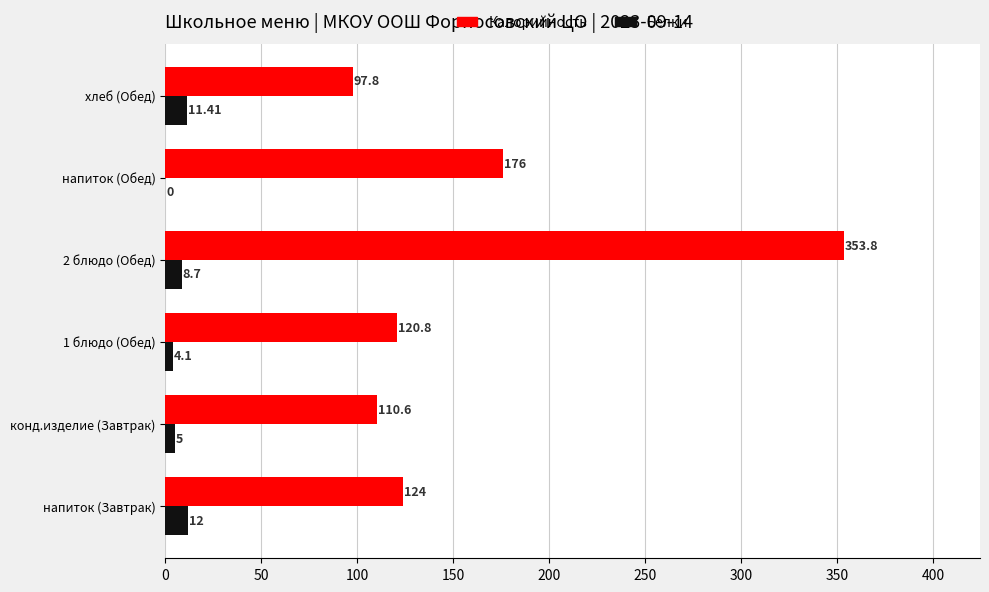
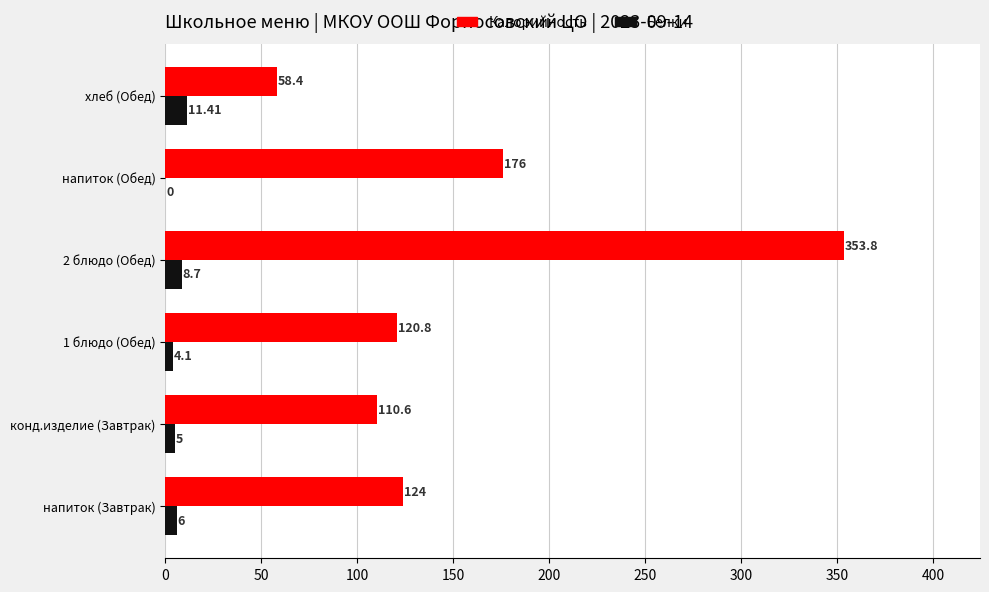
Калорийность, хлеб (Обед): 97.8 -> 58.4
Белки, напиток (Завтрак): 12 -> 6
